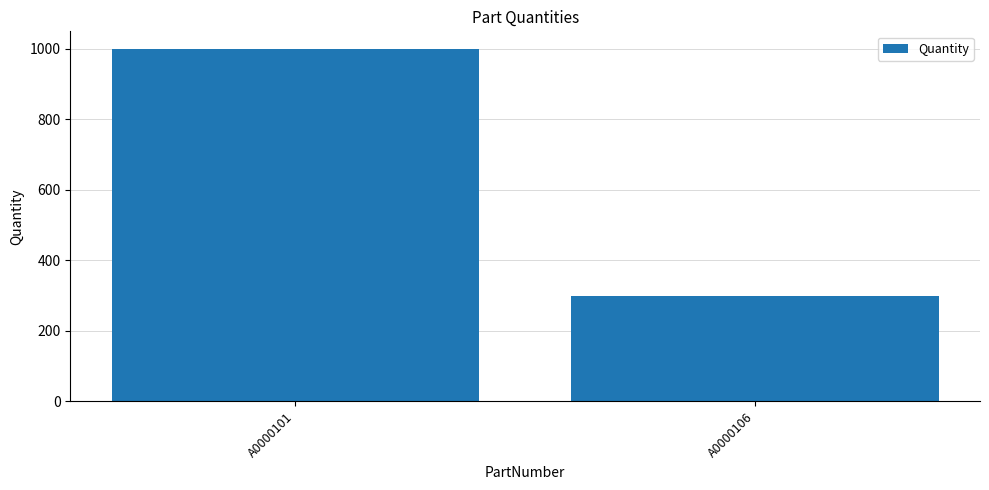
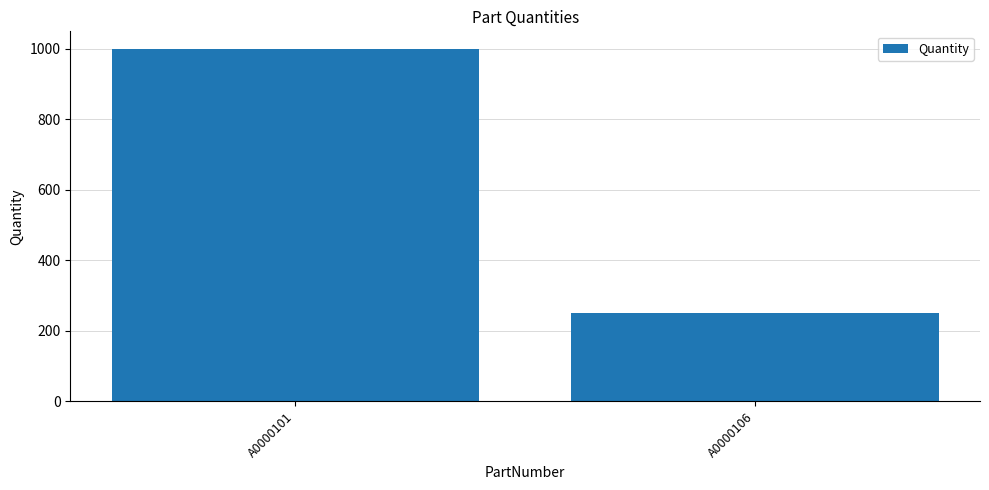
A0000106: 300 -> 250
